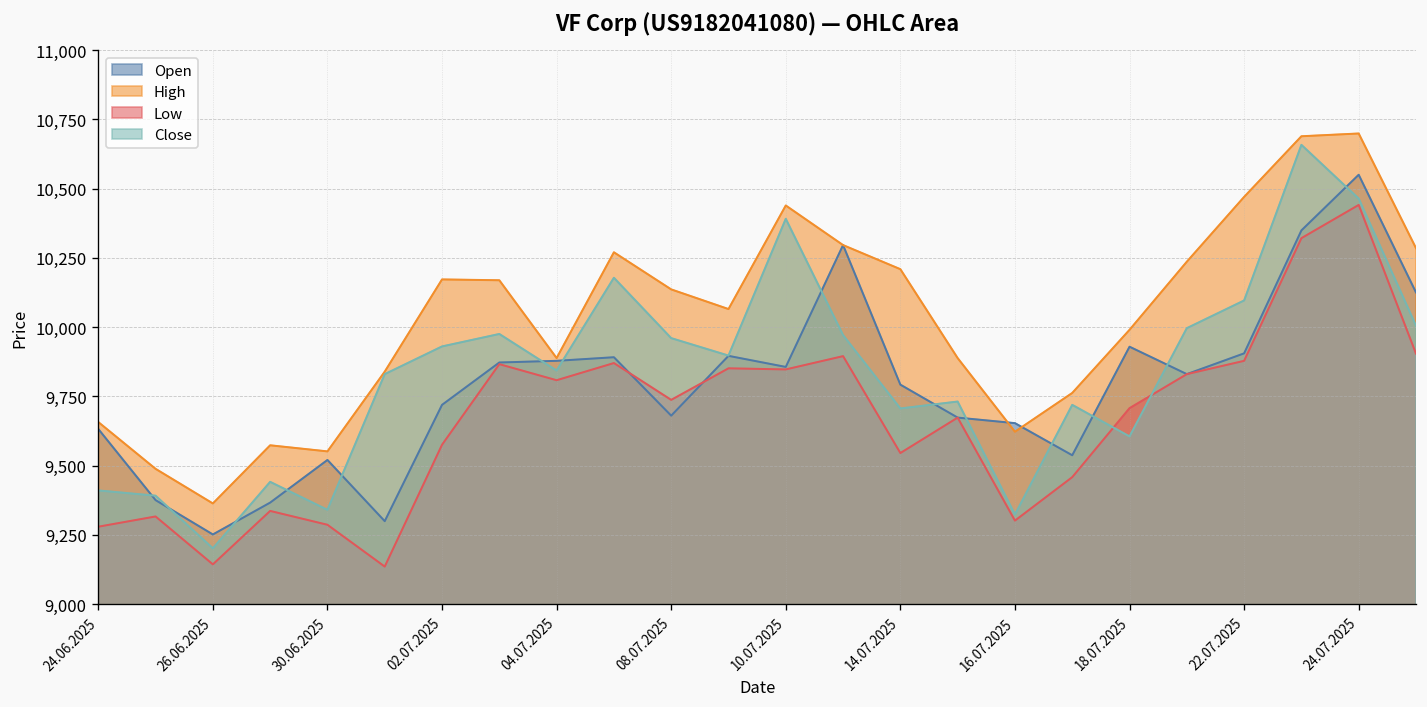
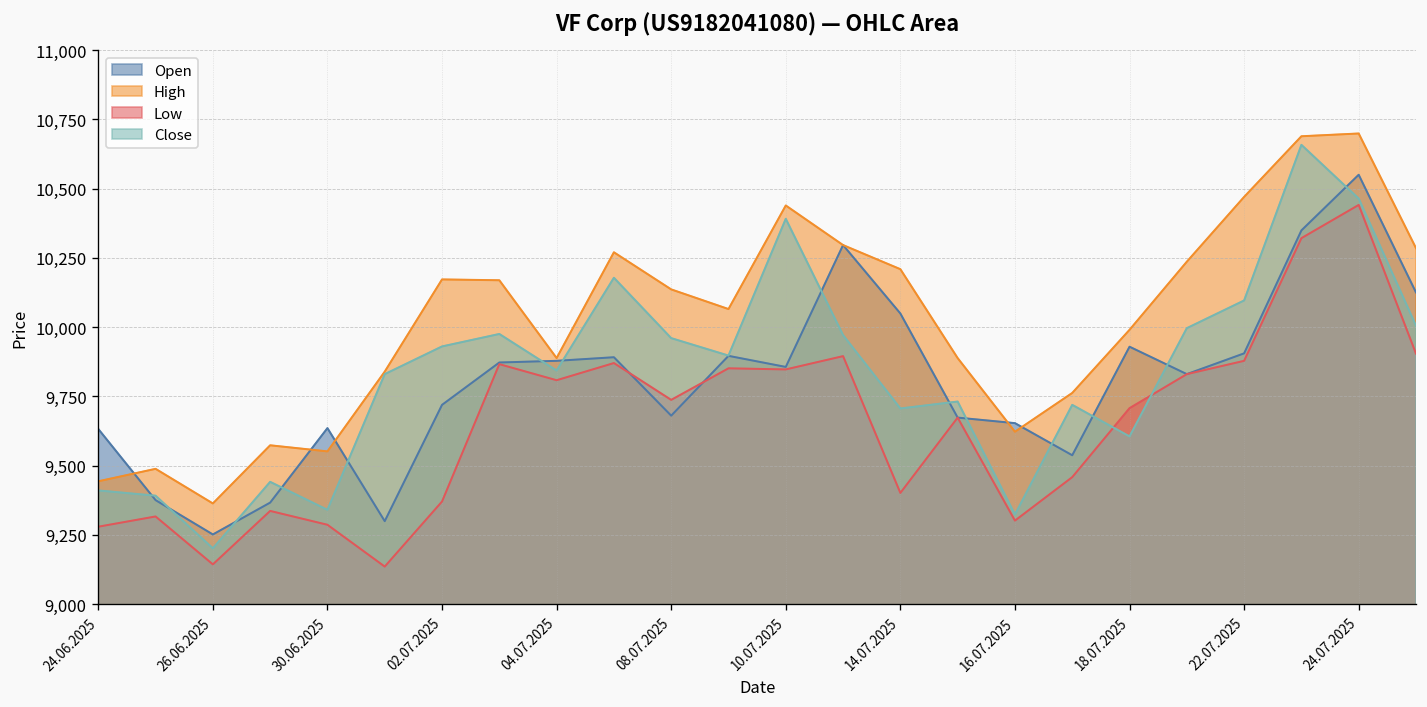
High, 24.06.2025: 9,660 -> 9,440
Open, 30.06.2025: 9,520 -> 9,640
Low, 02.07.2025: 9,580 -> 9,370
Open, 14.07.2025: 9,790 -> 10,050
Low, 14.07.2025: 9,550 -> 9,400
